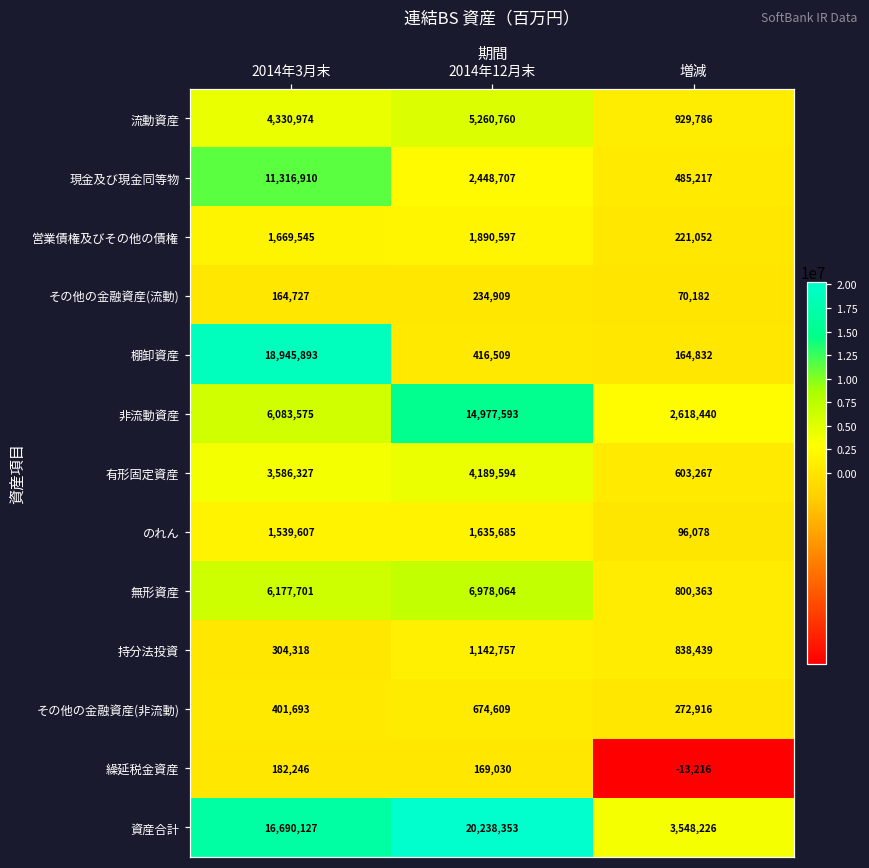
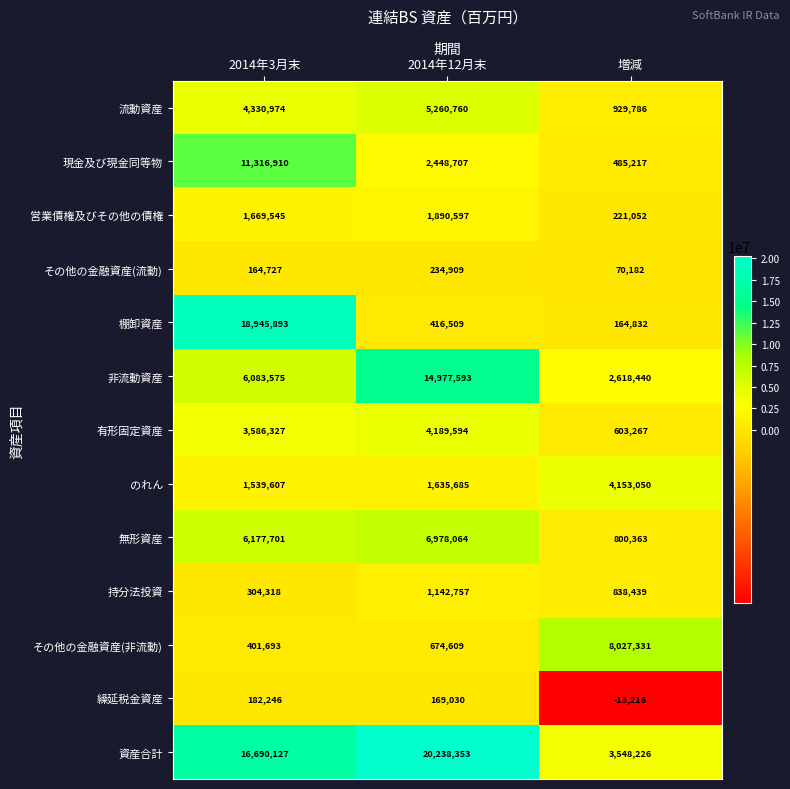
のれん, 増減: 96,078 -> 4,153,050
その他の金融資産(非流動), 増減: 272,916 -> 8,027,331
